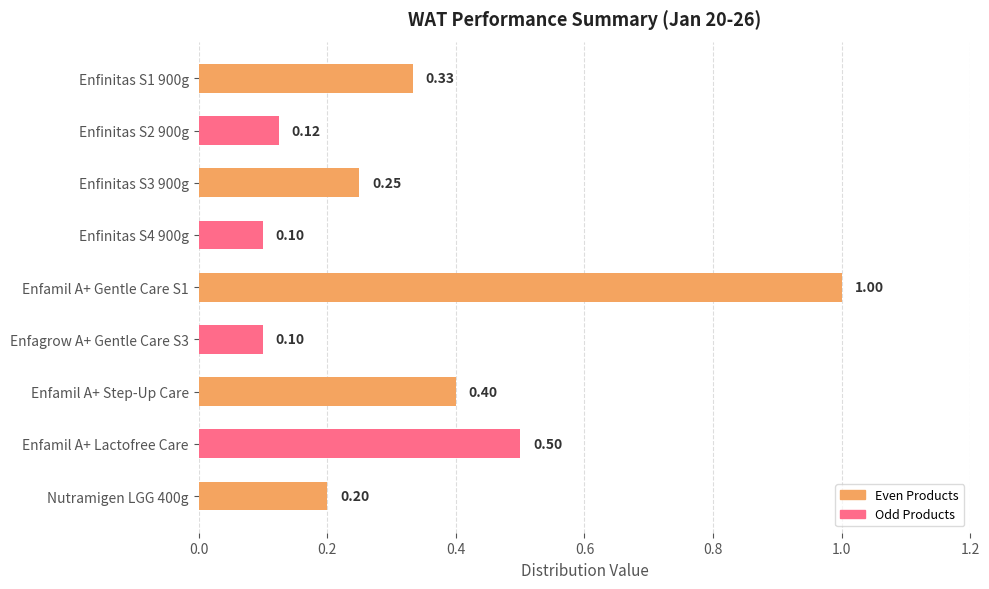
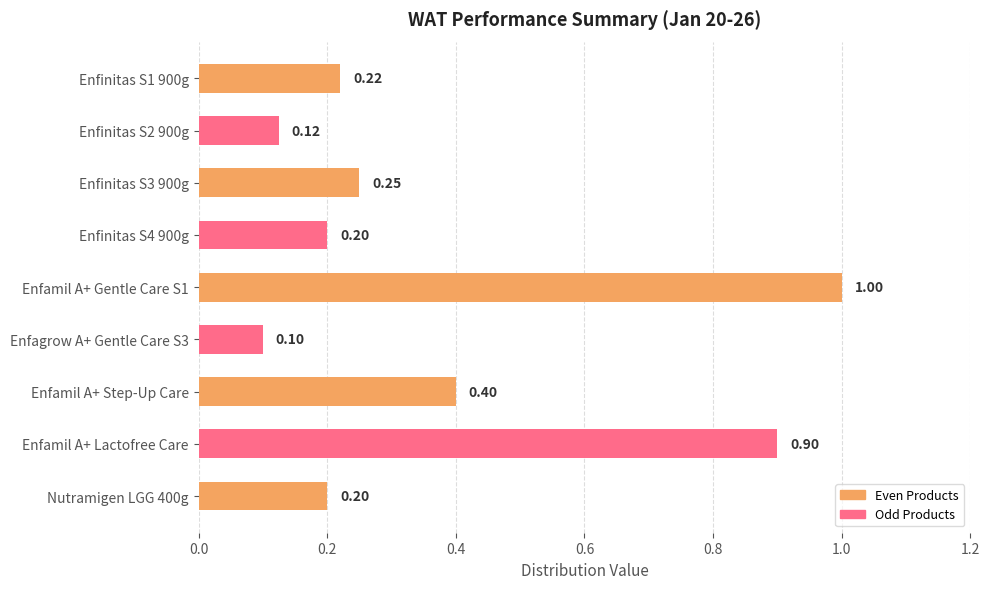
Enfinitas S1 900g: 0.33 -> 0.22
Enfinitas S4 900g: 0.10 -> 0.20
Enfamil A+ Lactofree Care: 0.50 -> 0.90
